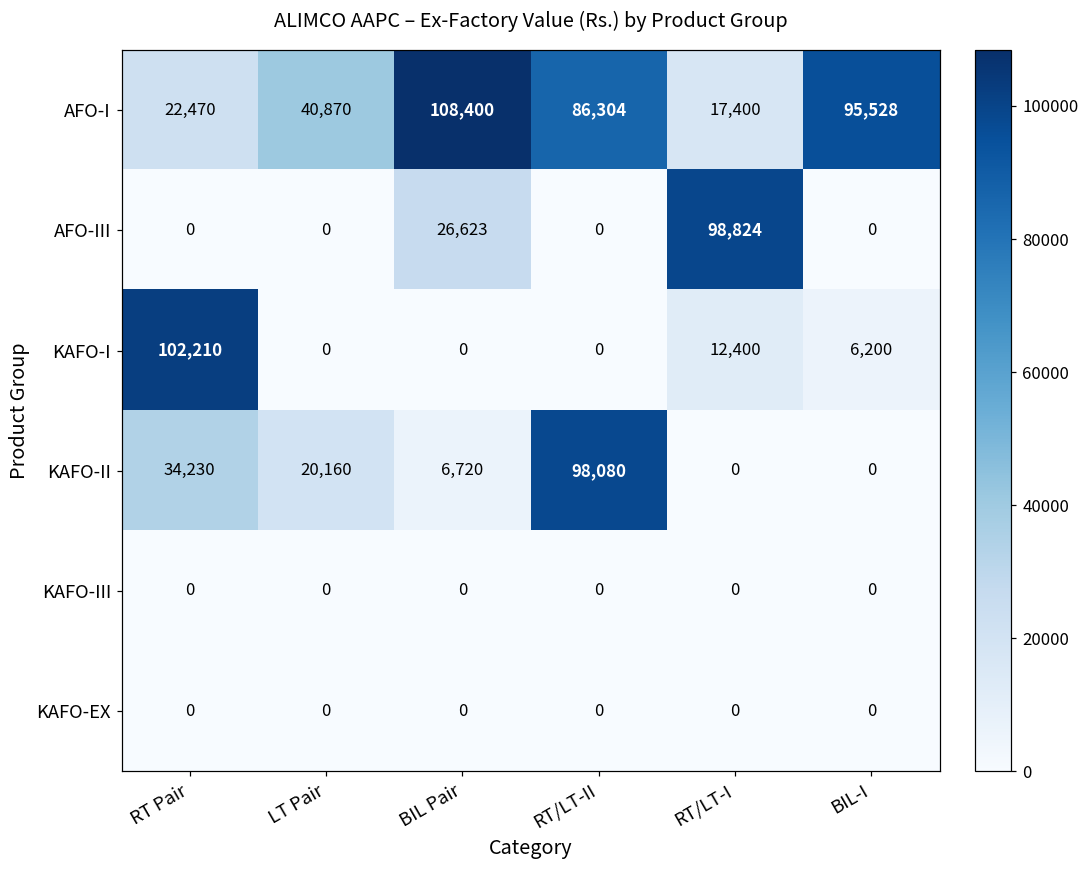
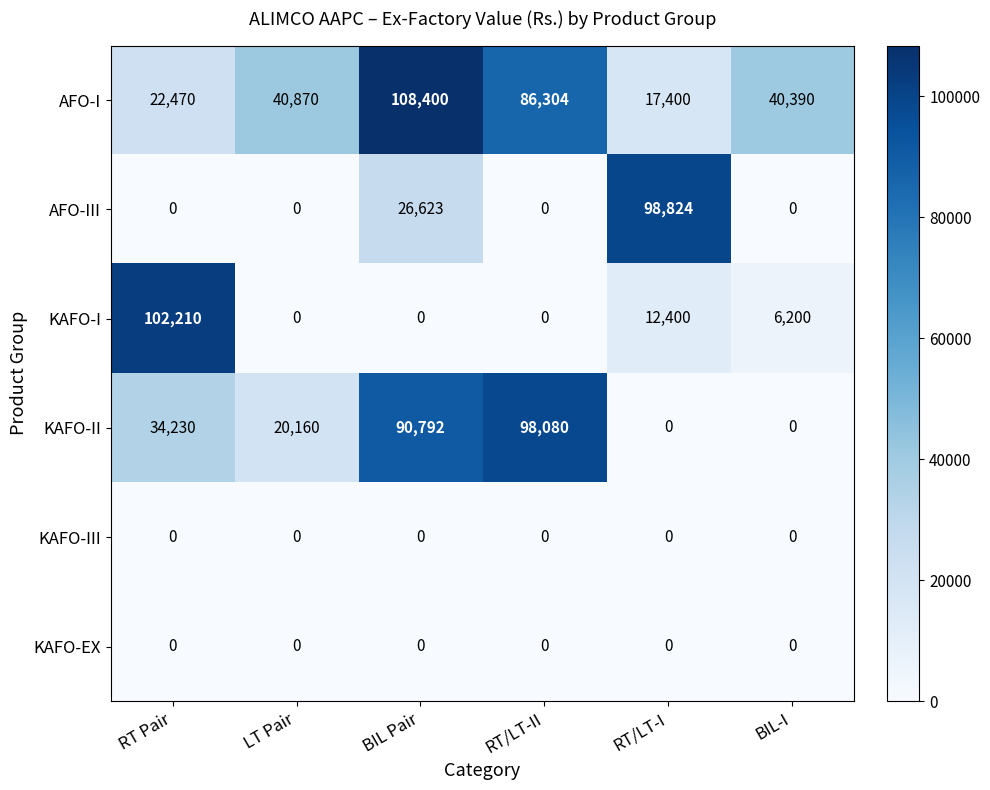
AFO-I, BIL-I: 95,528 -> 40,390
KAFO-II, BIL Pair: 6,720 -> 90,792
